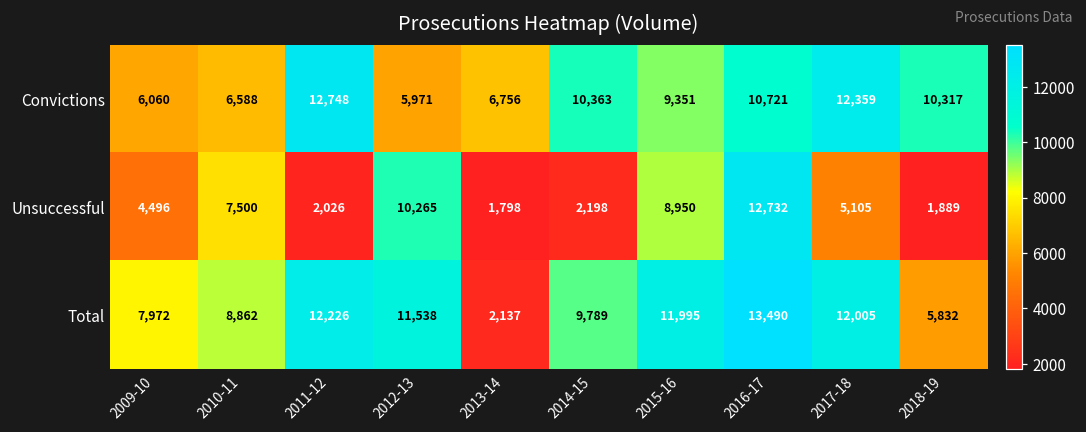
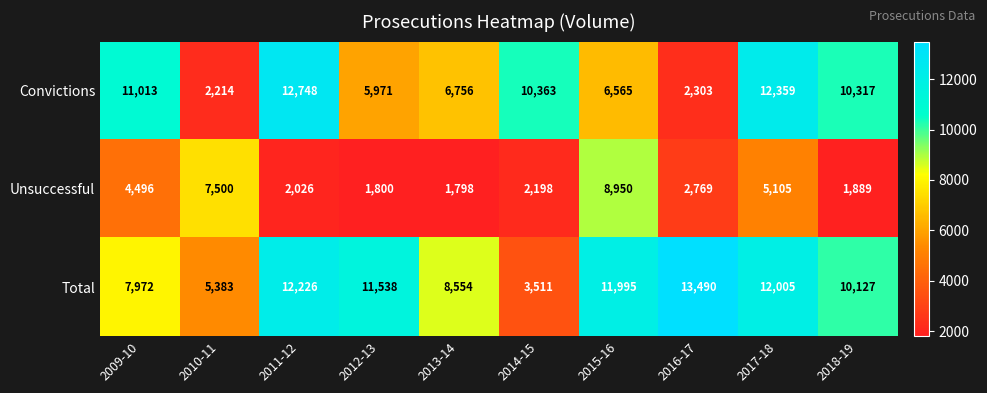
Convictions, 2009-10: 6,060 -> 11,013
Convictions, 2010-11: 6,588 -> 2,214
Convictions, 2015-16: 9,351 -> 6,565
Convictions, 2016-17: 10,721 -> 2,303
Unsuccessful, 2012-13: 10,265 -> 1,800
Unsuccessful, 2016-17: 12,732 -> 2,769
Total, 2010-11: 8,862 -> 5,383
Total, 2013-14: 2,137 -> 8,554
Total, 2014-15: 9,789 -> 3,511
Total, 2018-19: 5,832 -> 10,127
